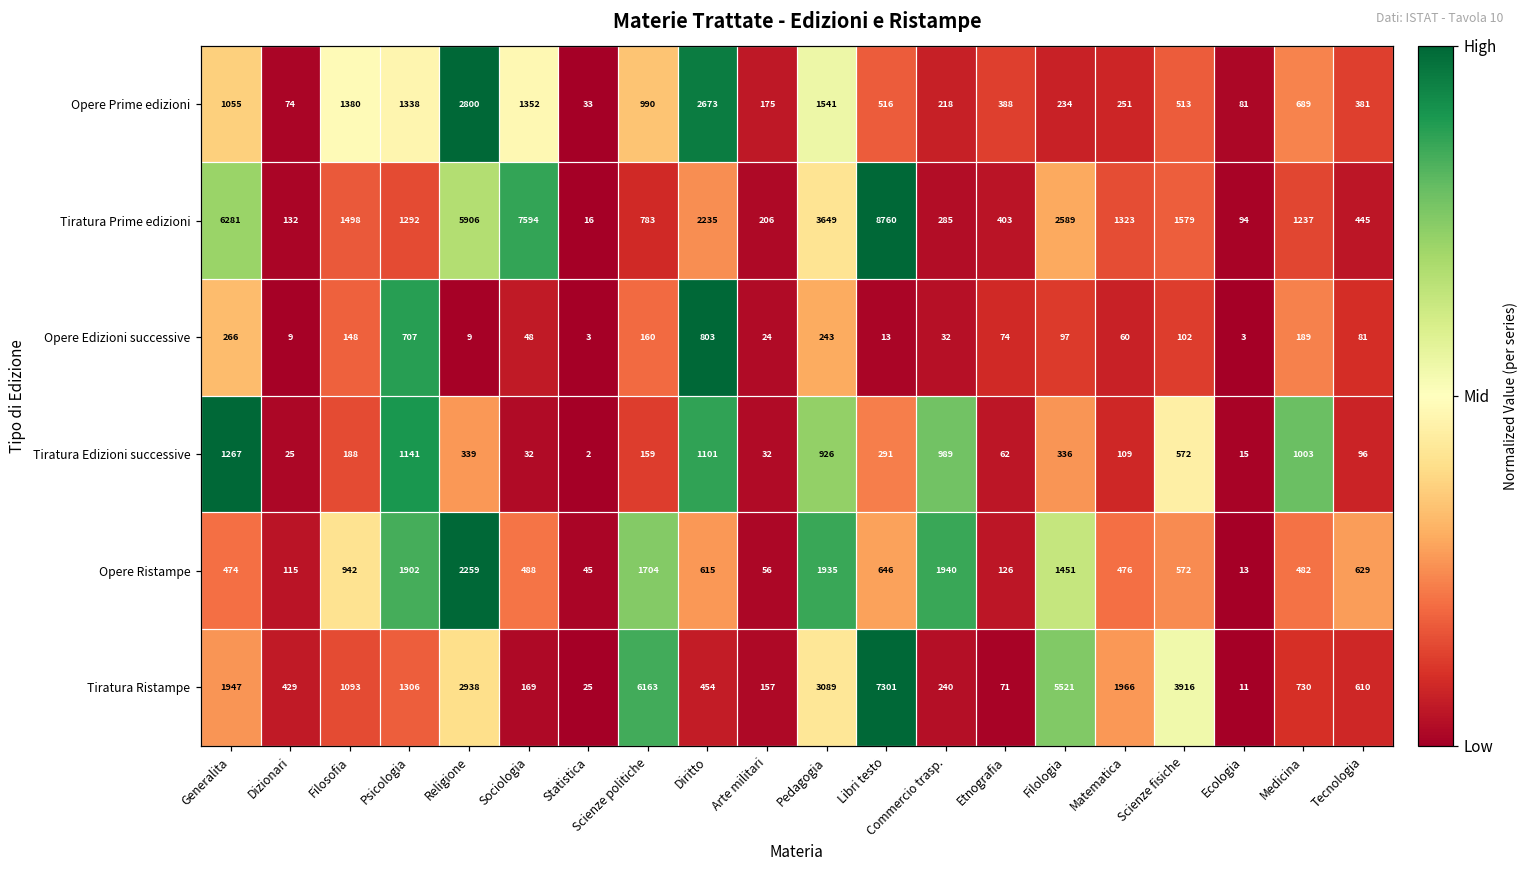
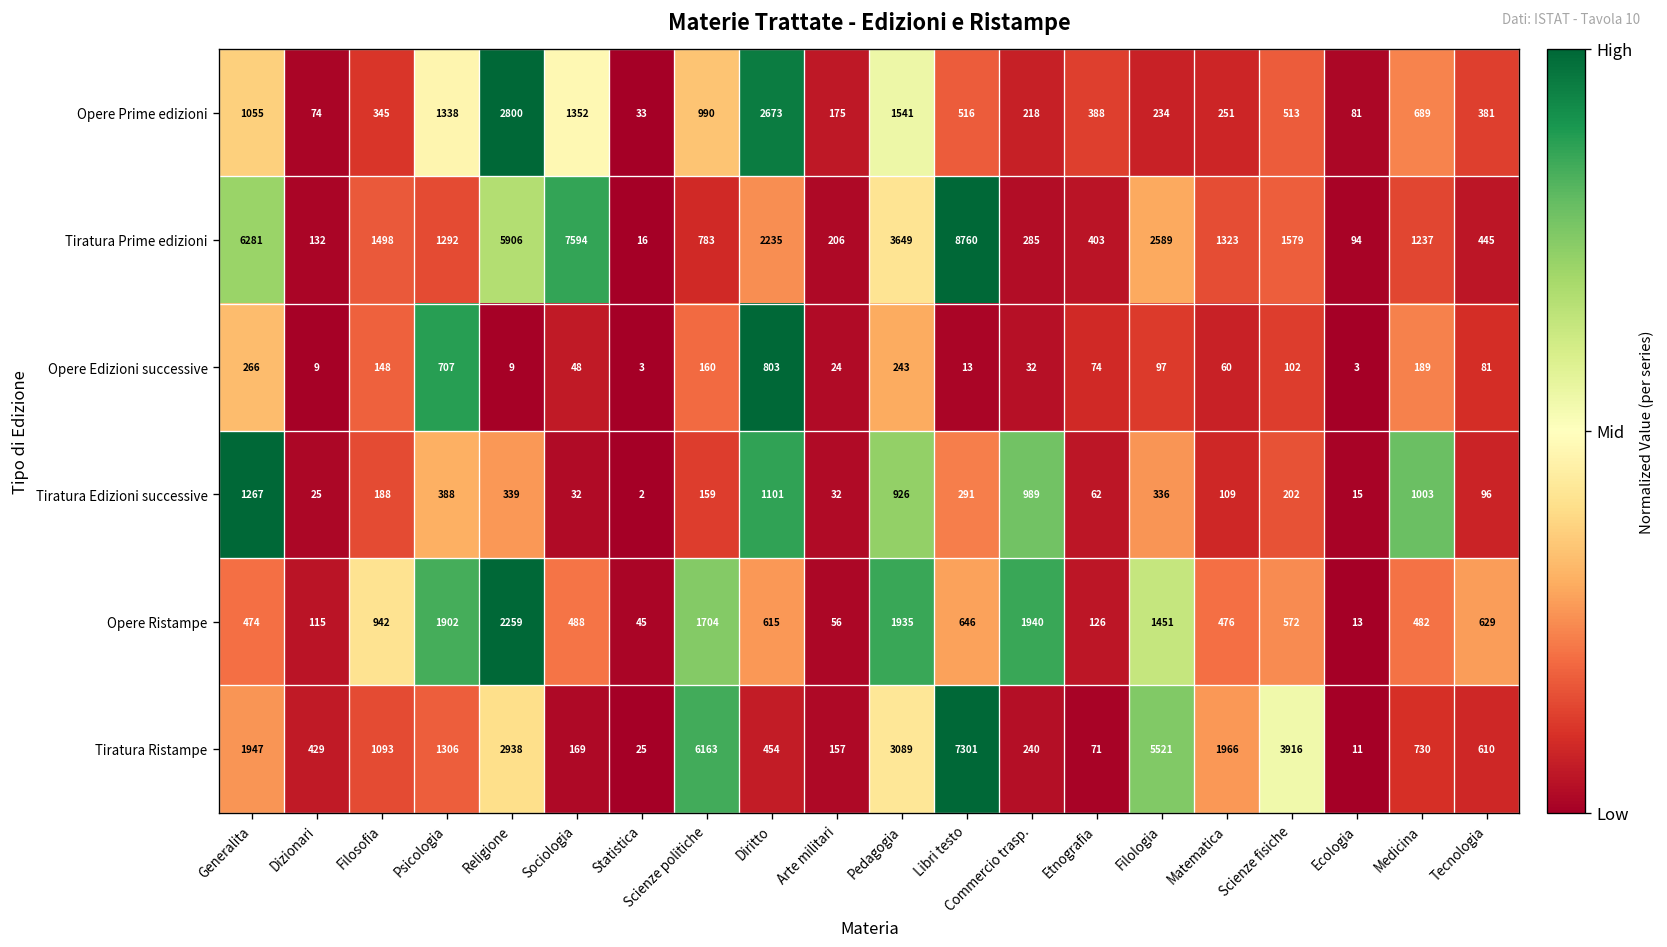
Opere Prime edizioni, Filosofia: 1380 -> 345
Tiratura Edizioni successive, Psicologia: 1141 -> 388
Tiratura Edizioni successive, Scienze fisiche: 572 -> 202
